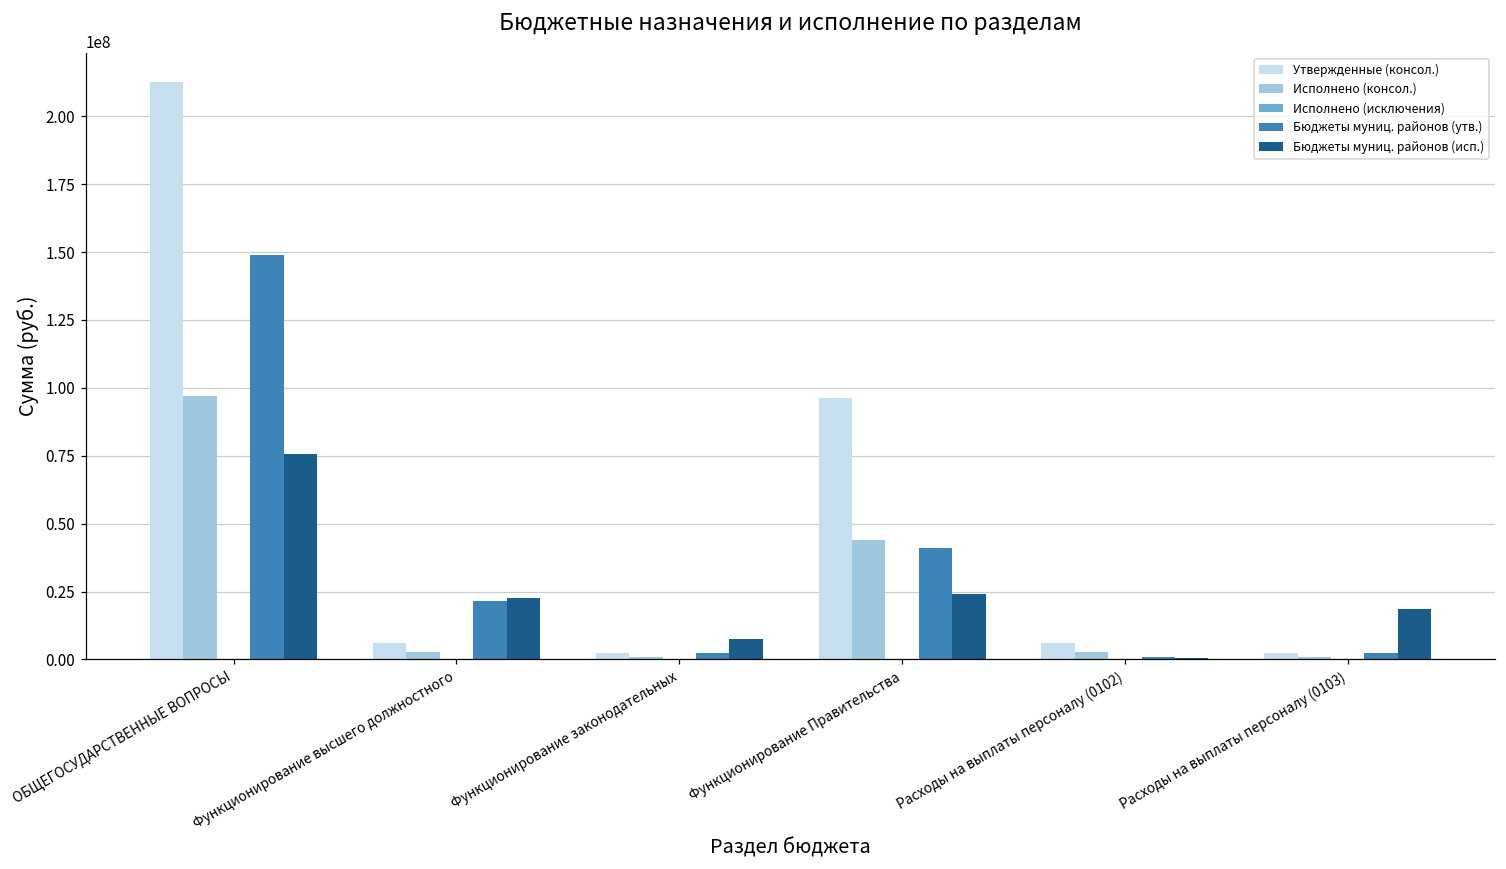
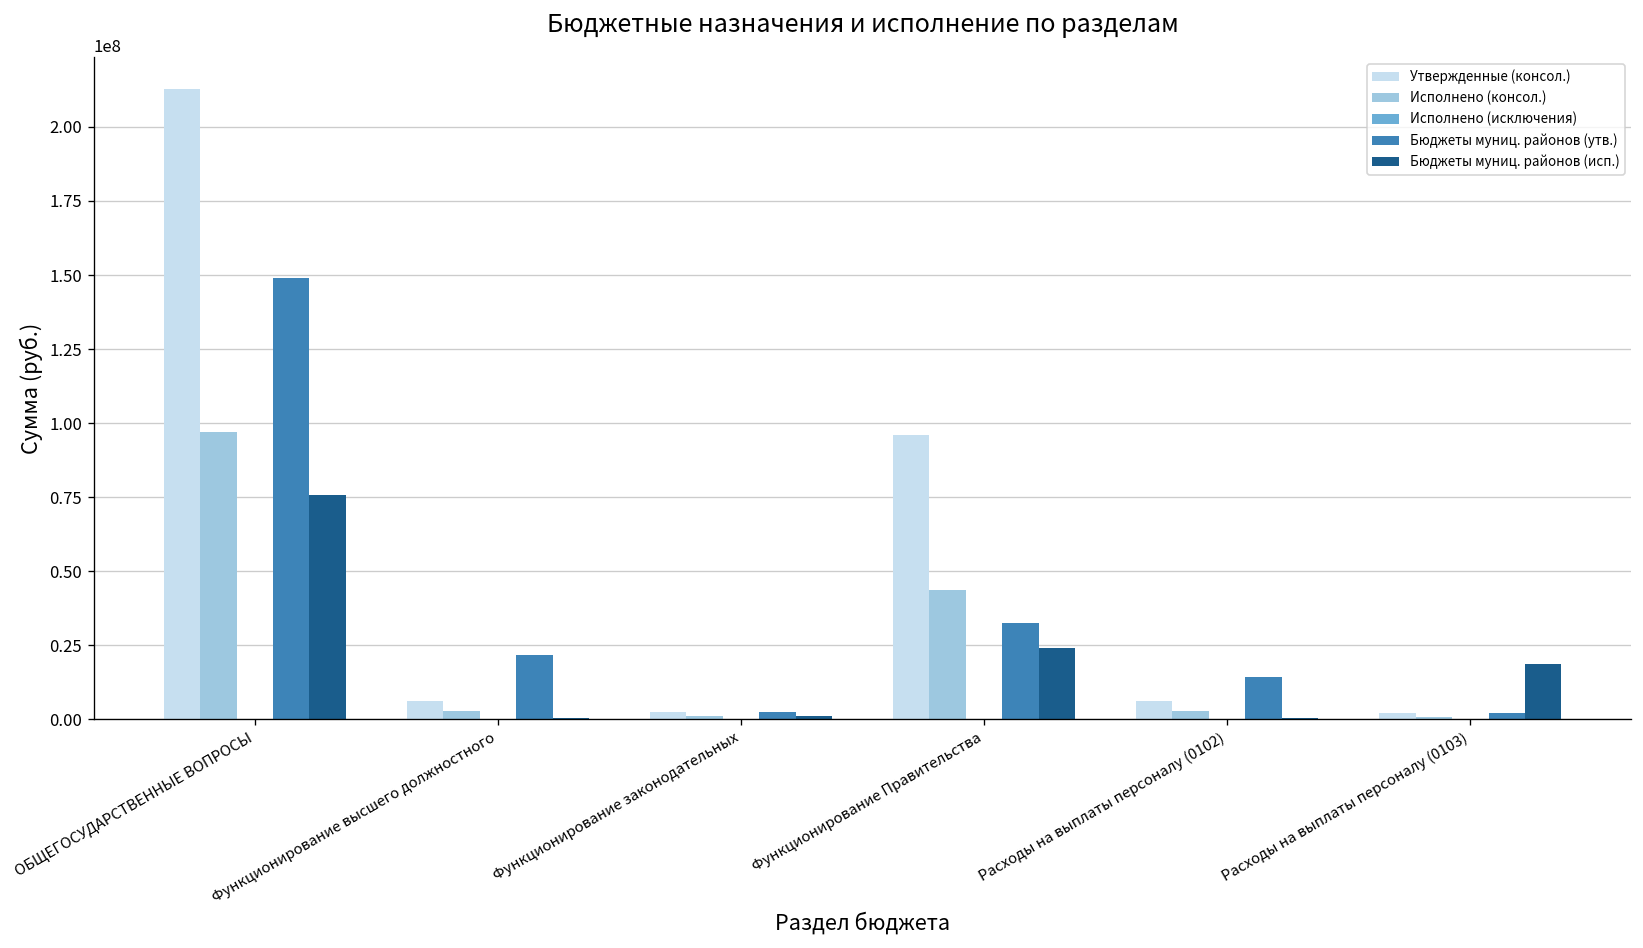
Бюджеты муниц. районов (исп.), Функционирование высшего должностного: 23000000 -> 0
Бюджеты муниц. районов (исп.), Функционирование законодательных: 8000000 -> 1000000
Бюджеты муниц. районов (утв.), Функционирование Правительства: 41000000 -> 33000000
Бюджеты муниц. районов (утв.), Расходы на выплаты персоналу (0102): 1000000 -> 14000000
